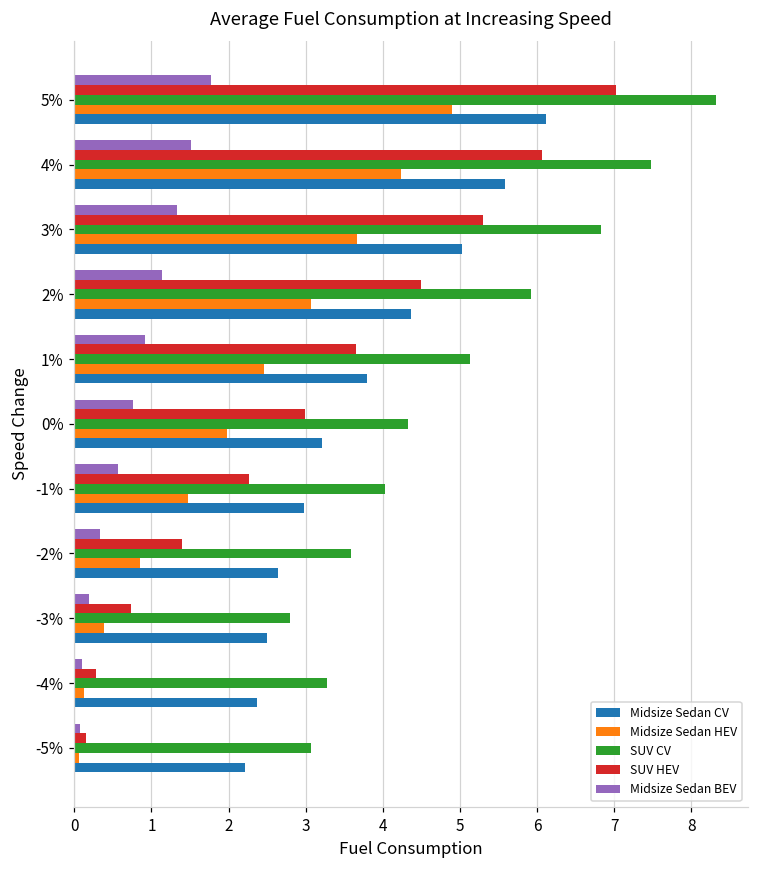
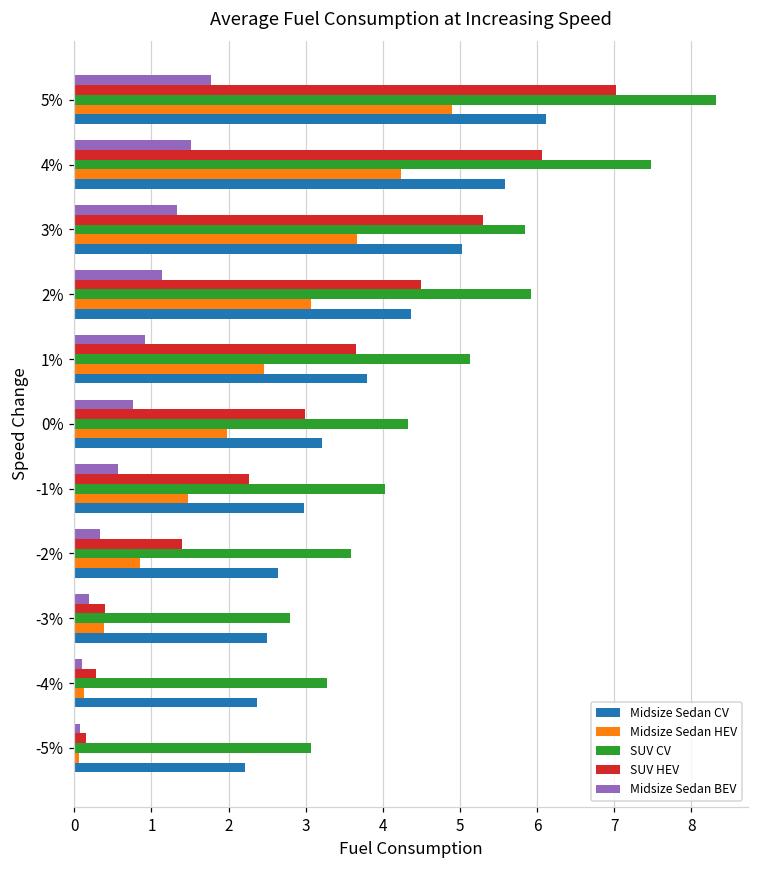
SUV CV, 3%: 6.8 -> 5.8
SUV HEV, -3%: 0.7 -> 0.4
